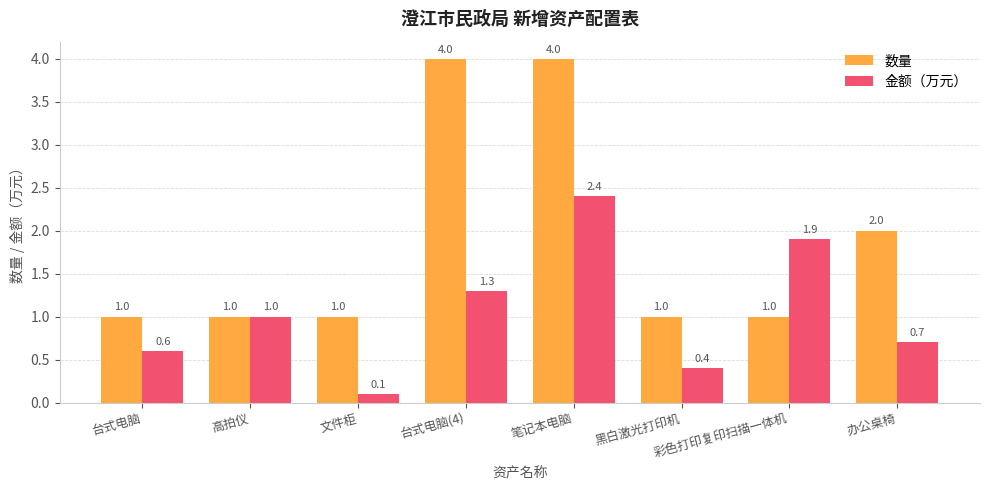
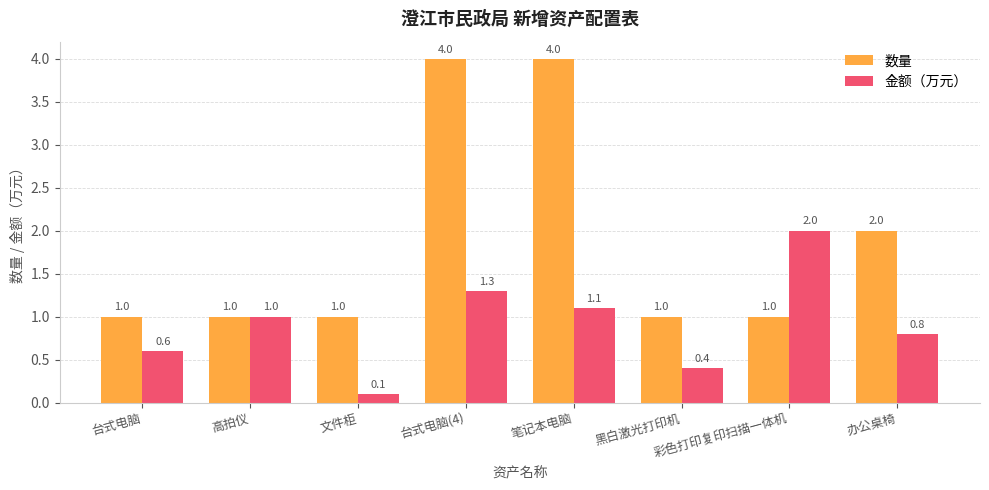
金额（万元）, 笔记本电脑: 2.4 -> 1.1
金额（万元）, 彩色打印复印扫描一体机: 1.9 -> 2.0
金额（万元）, 办公桌椅: 0.7 -> 0.8
